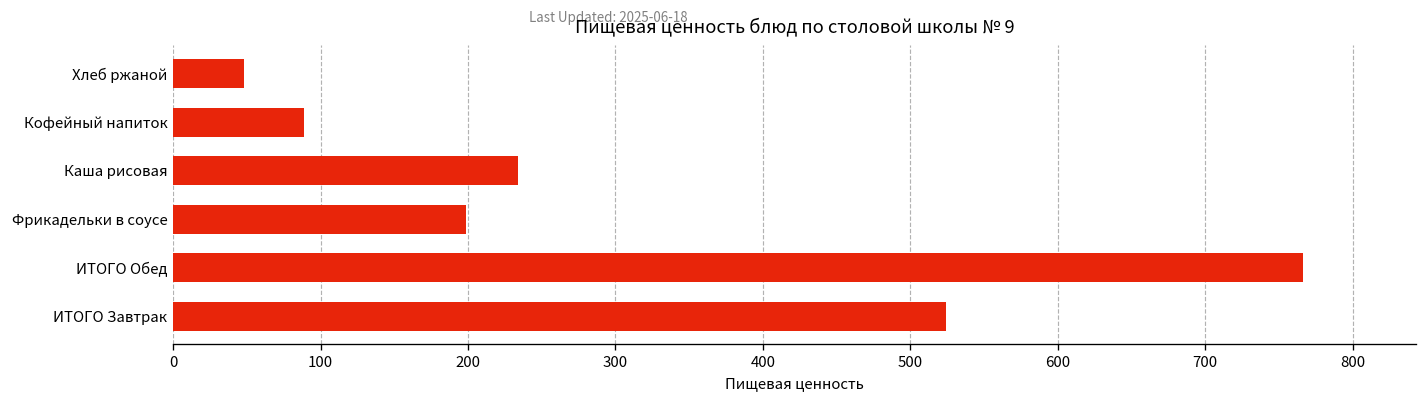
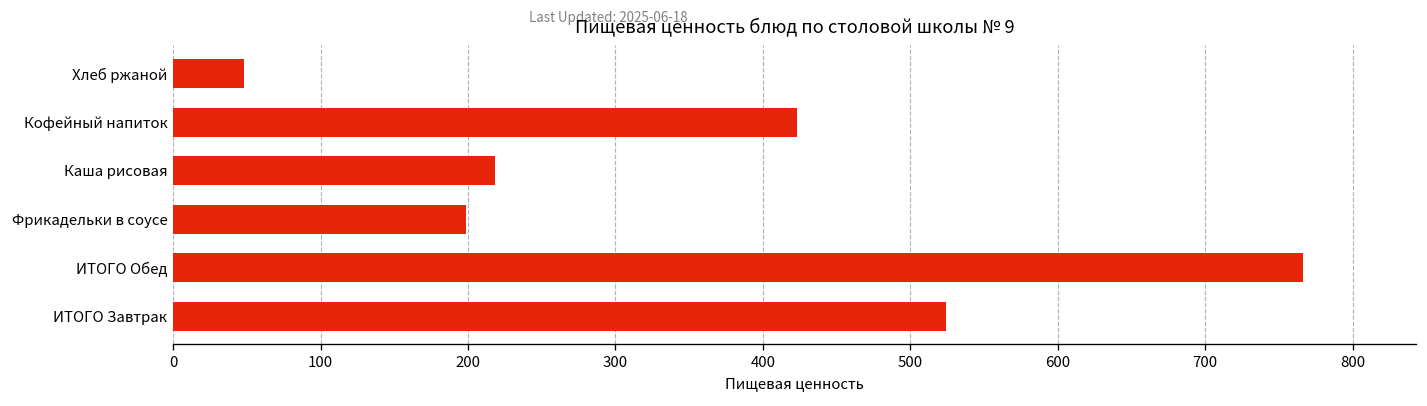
Кофейный напиток: 89 -> 423
Каша рисовая: 234 -> 218
